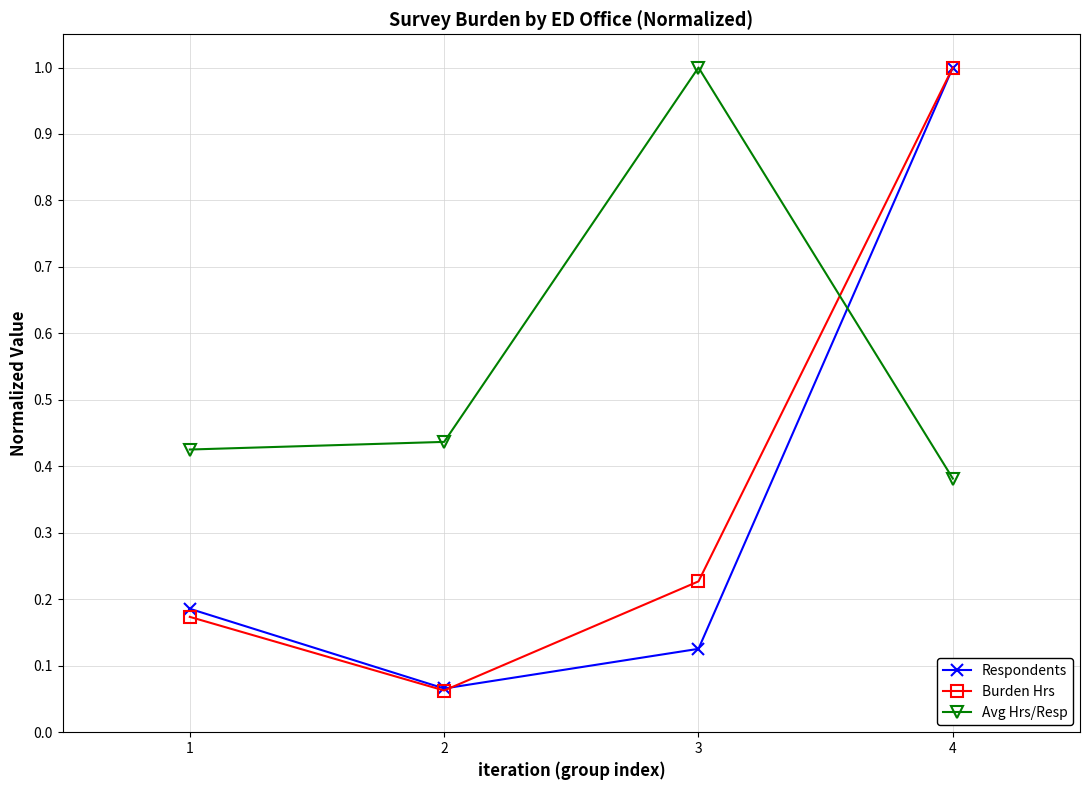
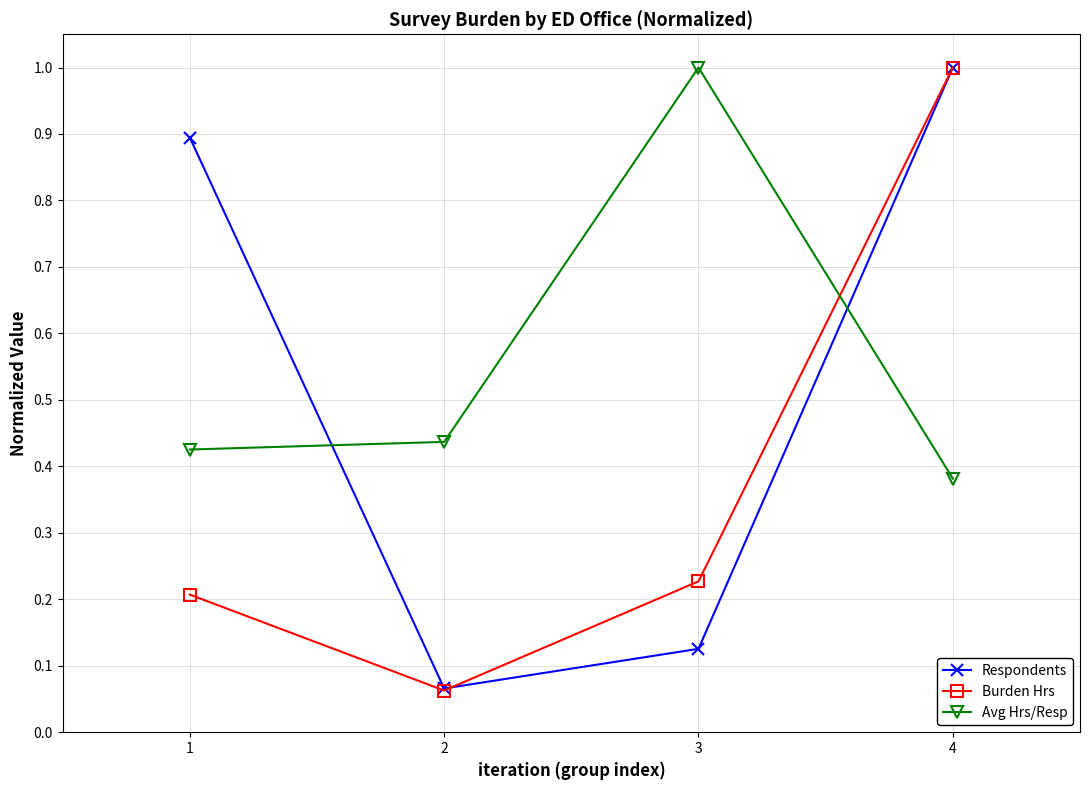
Respondents, 1: 0.19 -> 0.89
Burden Hrs, 1: 0.17 -> 0.21
